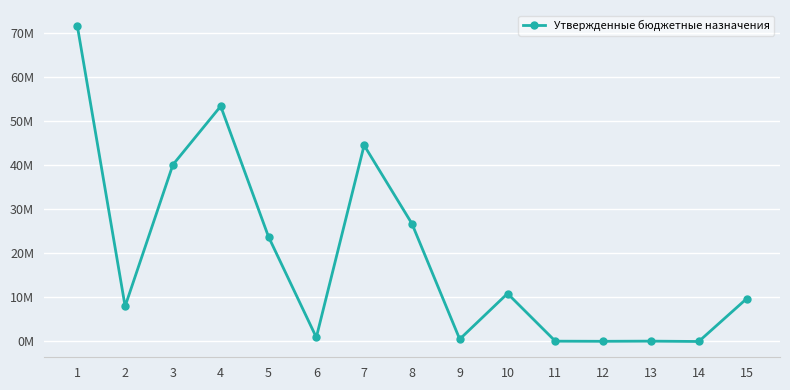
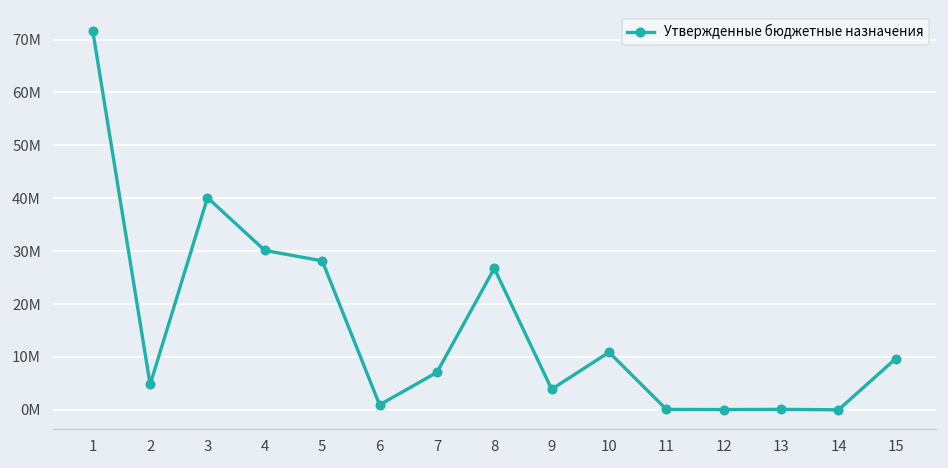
2: 8000000 -> 5000000
4: 53000000 -> 30000000
5: 24000000 -> 28000000
7: 45000000 -> 7000000
9: 1000000 -> 4000000
